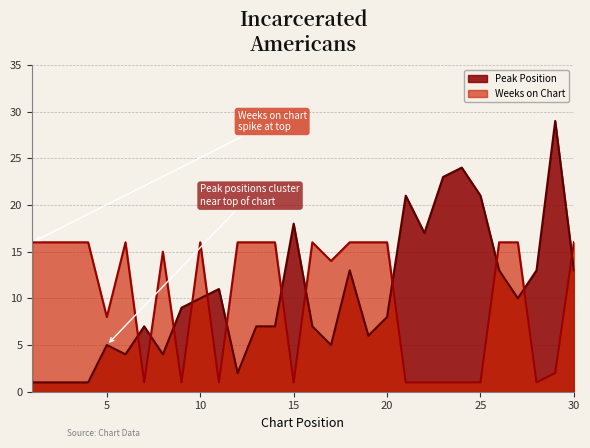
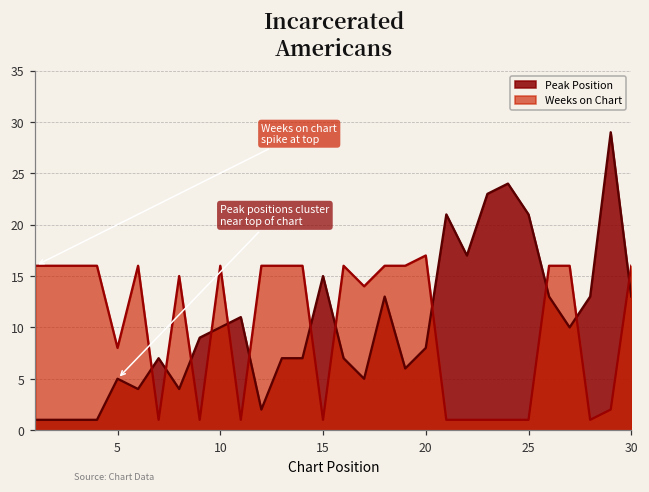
Peak Position, 15: 18 -> 15
Weeks on Chart, 20: 16 -> 17
